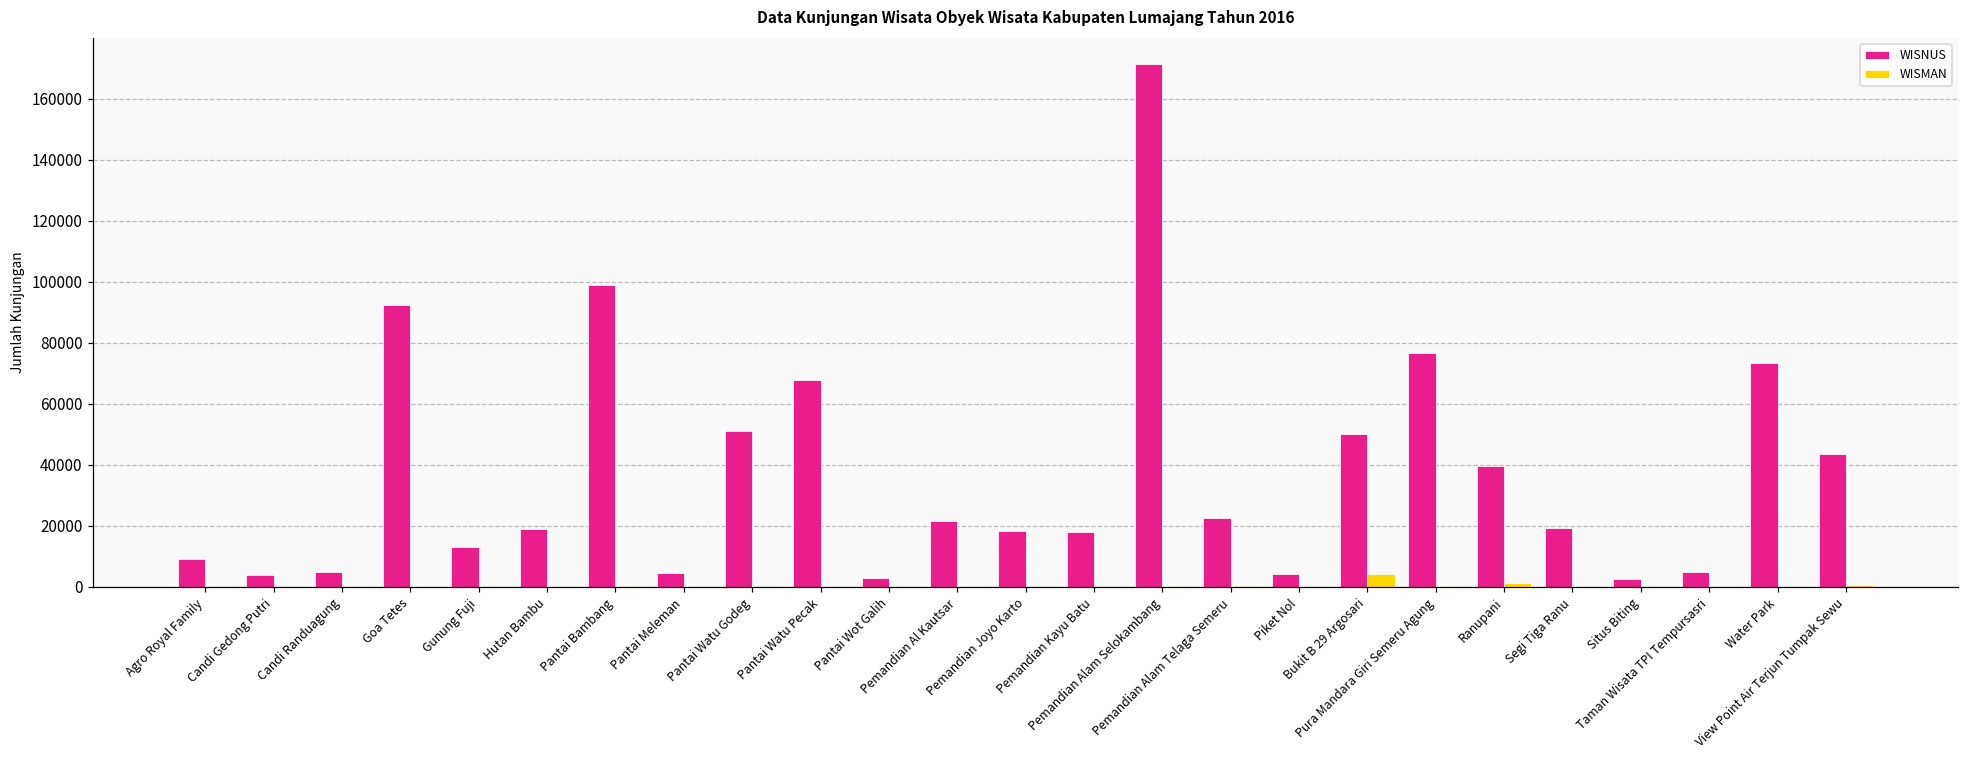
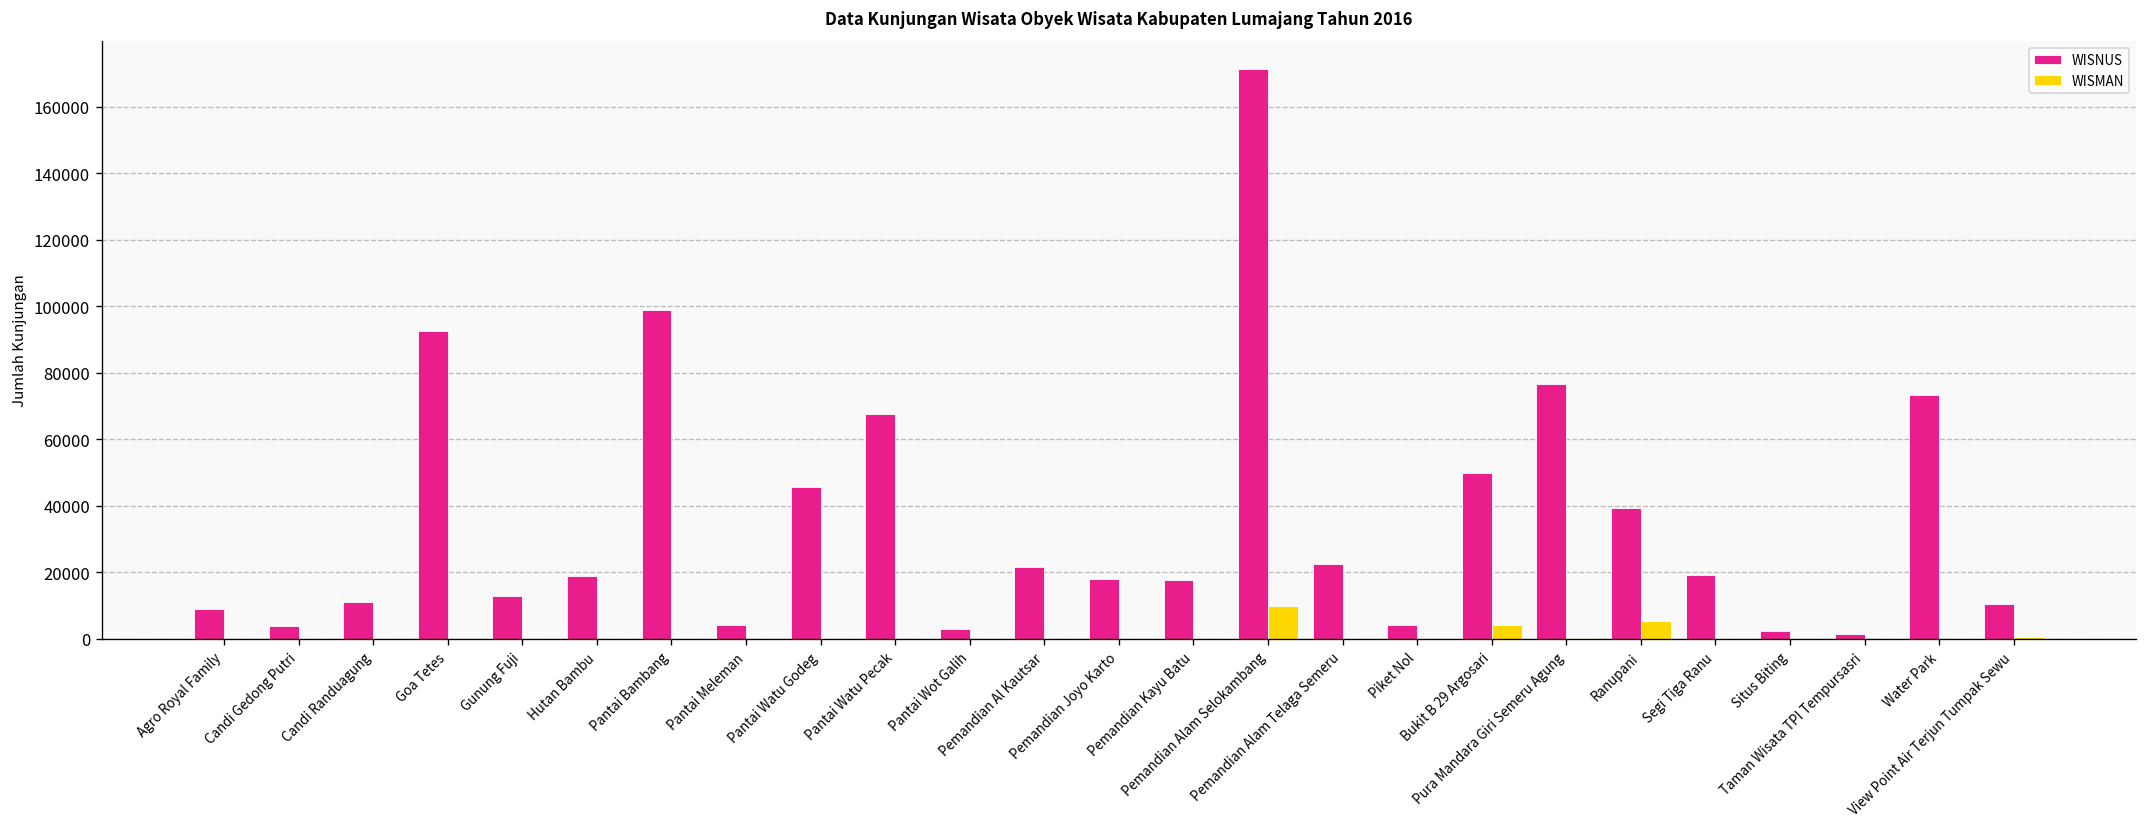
WISNUS, Candi Randuagung: 5000 -> 11000
WISNUS, Pantai Watu Godeg: 51000 -> 46000
WISMAN, Pemandian Alam Selokambang: 0 -> 10000
WISMAN, Ranupani: 1000 -> 5000
WISNUS, Taman Wisata TPI Tempursasri: 5000 -> 2000
WISNUS, View Point Air Terjun Tumpak Sewu: 43000 -> 11000
